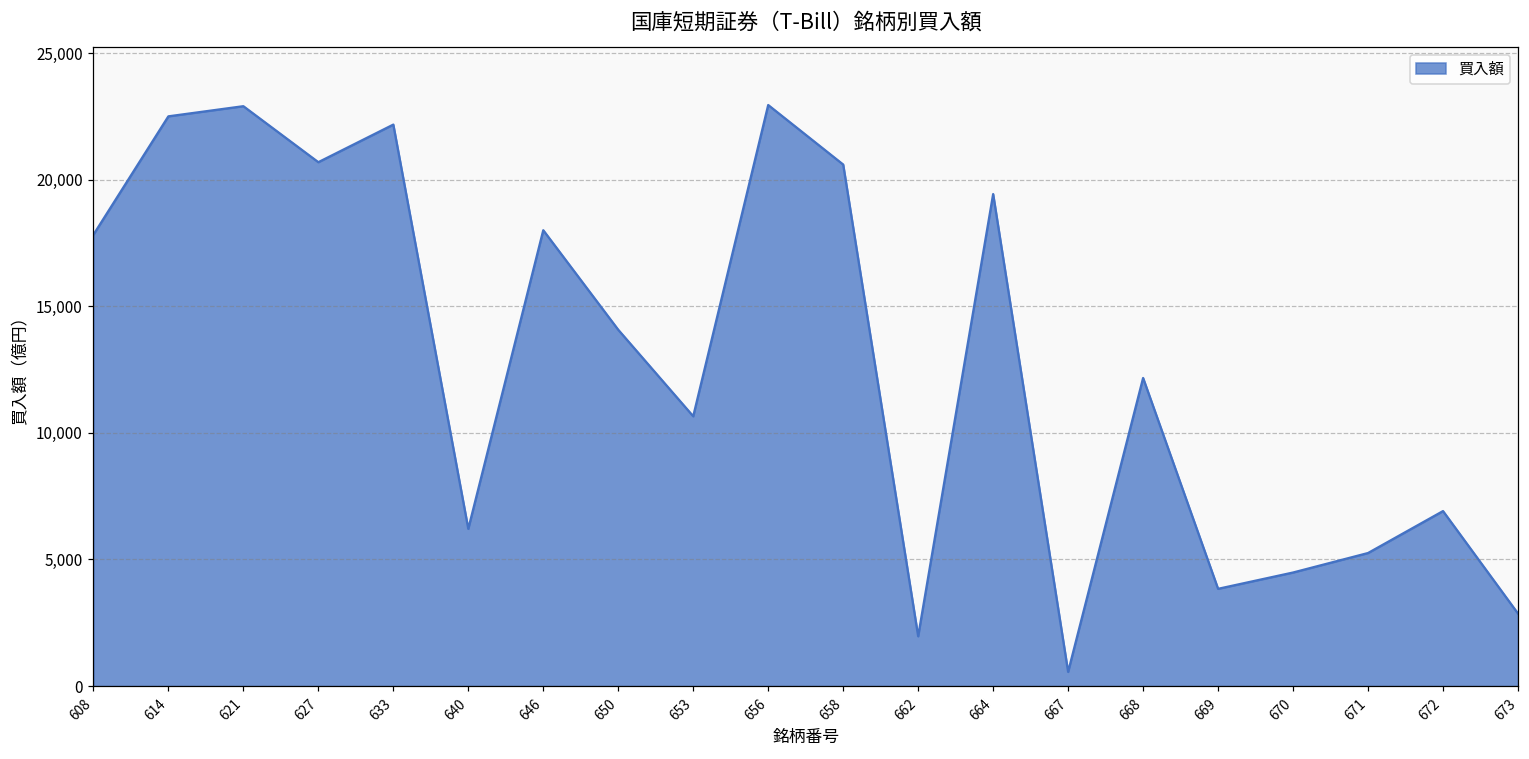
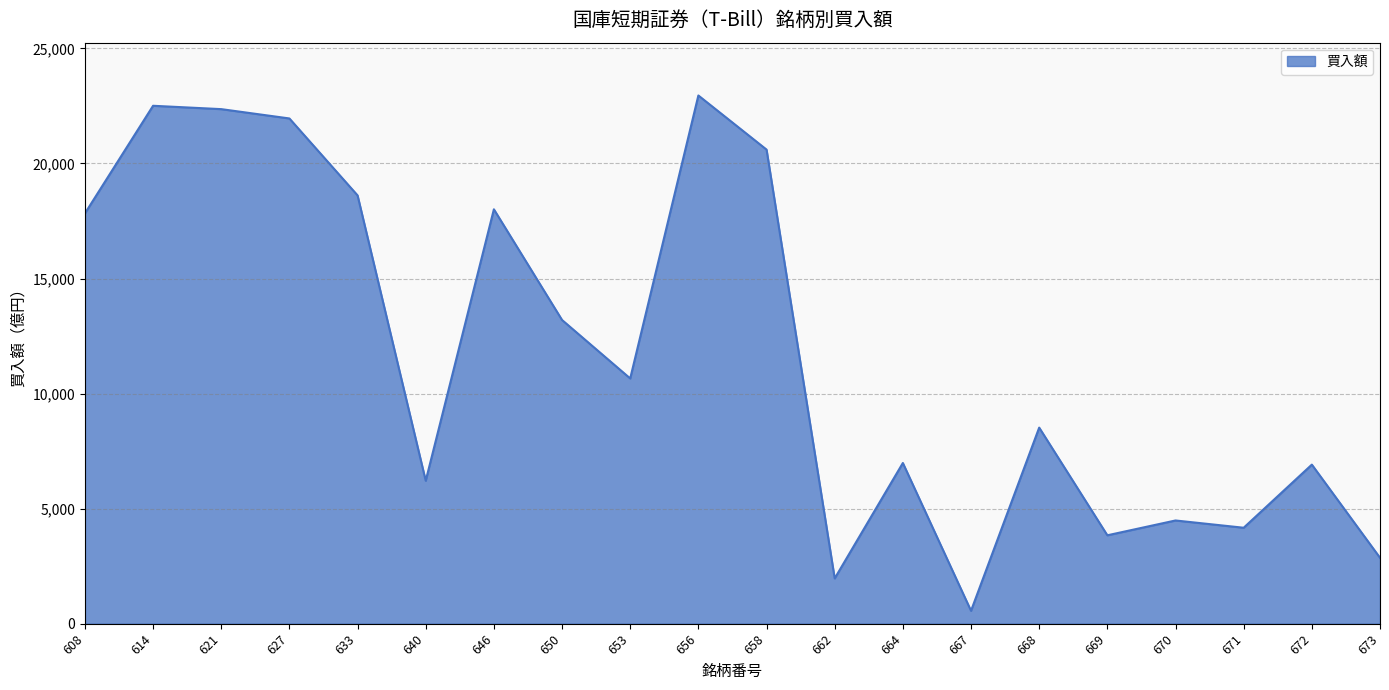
621: 22,900 -> 22,400
627: 20,700 -> 22,000
633: 22,200 -> 18,600
650: 14,100 -> 13,200
664: 19,400 -> 7,000
668: 12,200 -> 8,500
671: 5,300 -> 4,200
